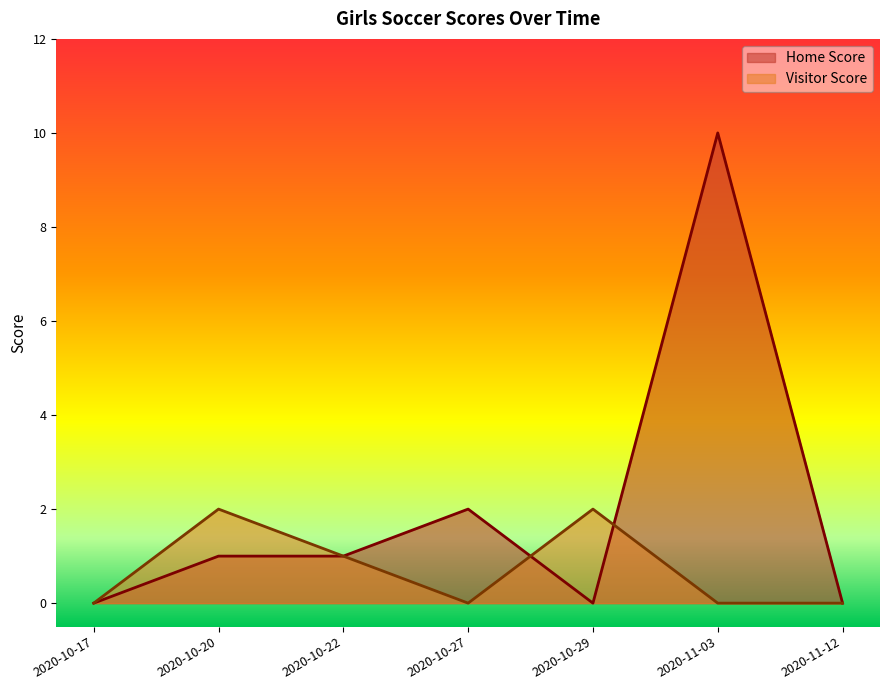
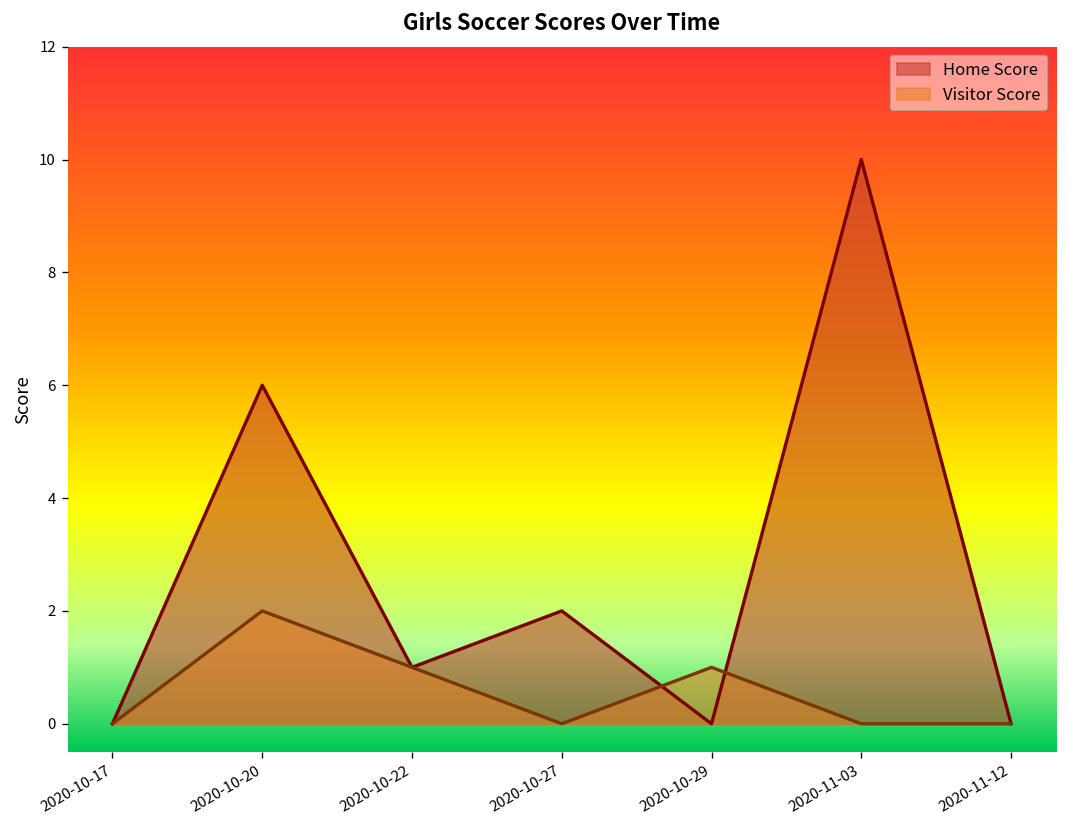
Home Score, 2020-10-20: 1 -> 6
Visitor Score, 2020-10-29: 2 -> 1
